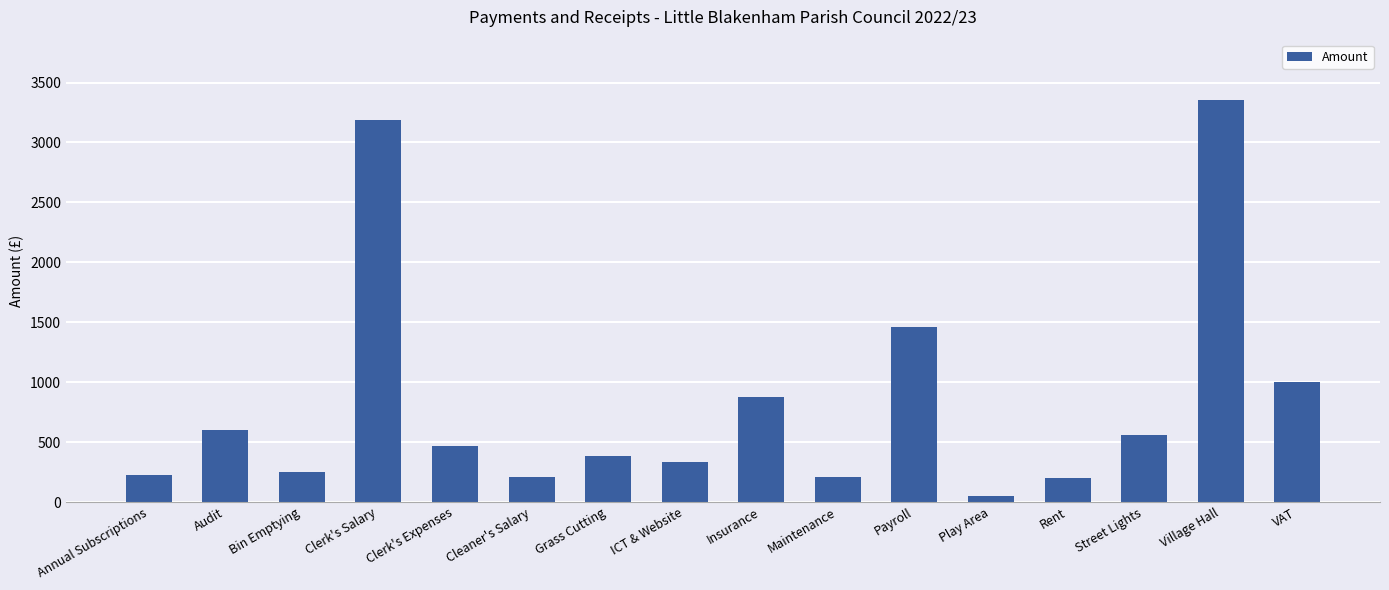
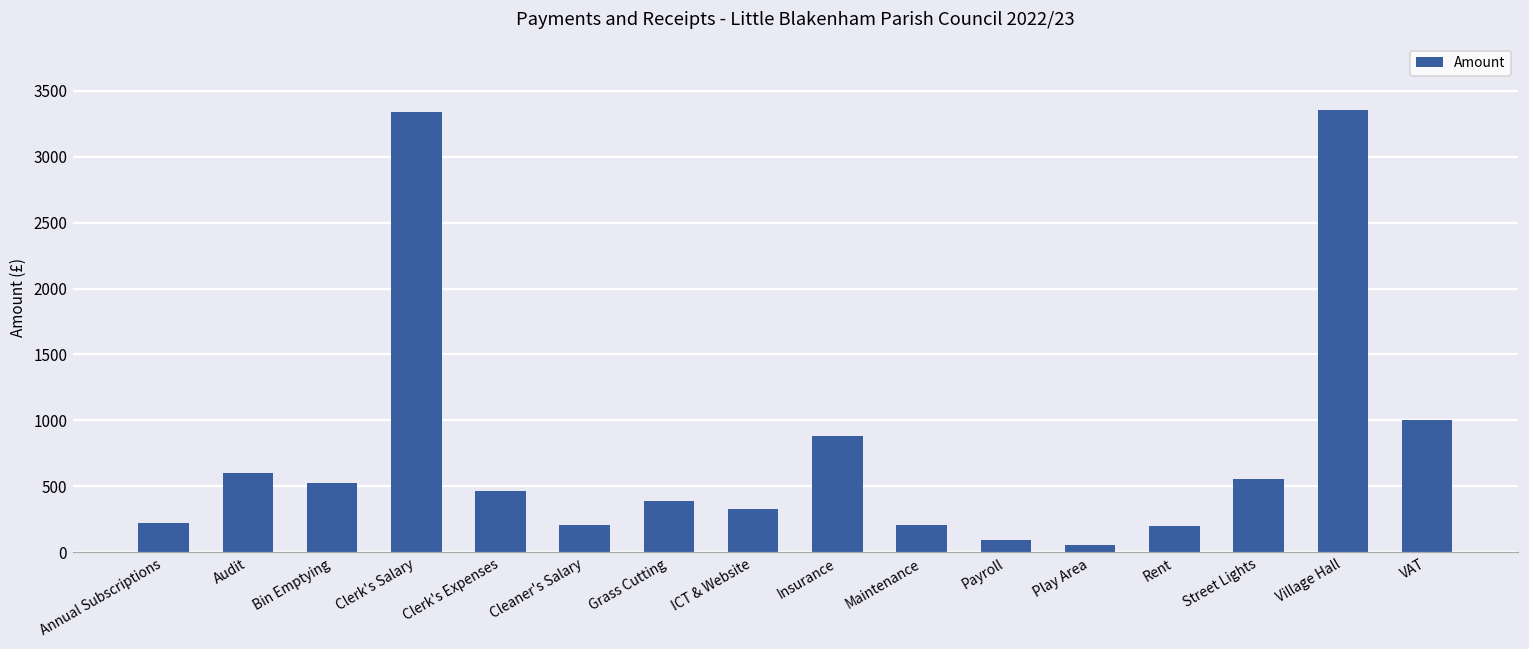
Bin Emptying: 250 -> 530
Clerk's Salary: 3190 -> 3340
Payroll: 1460 -> 90
